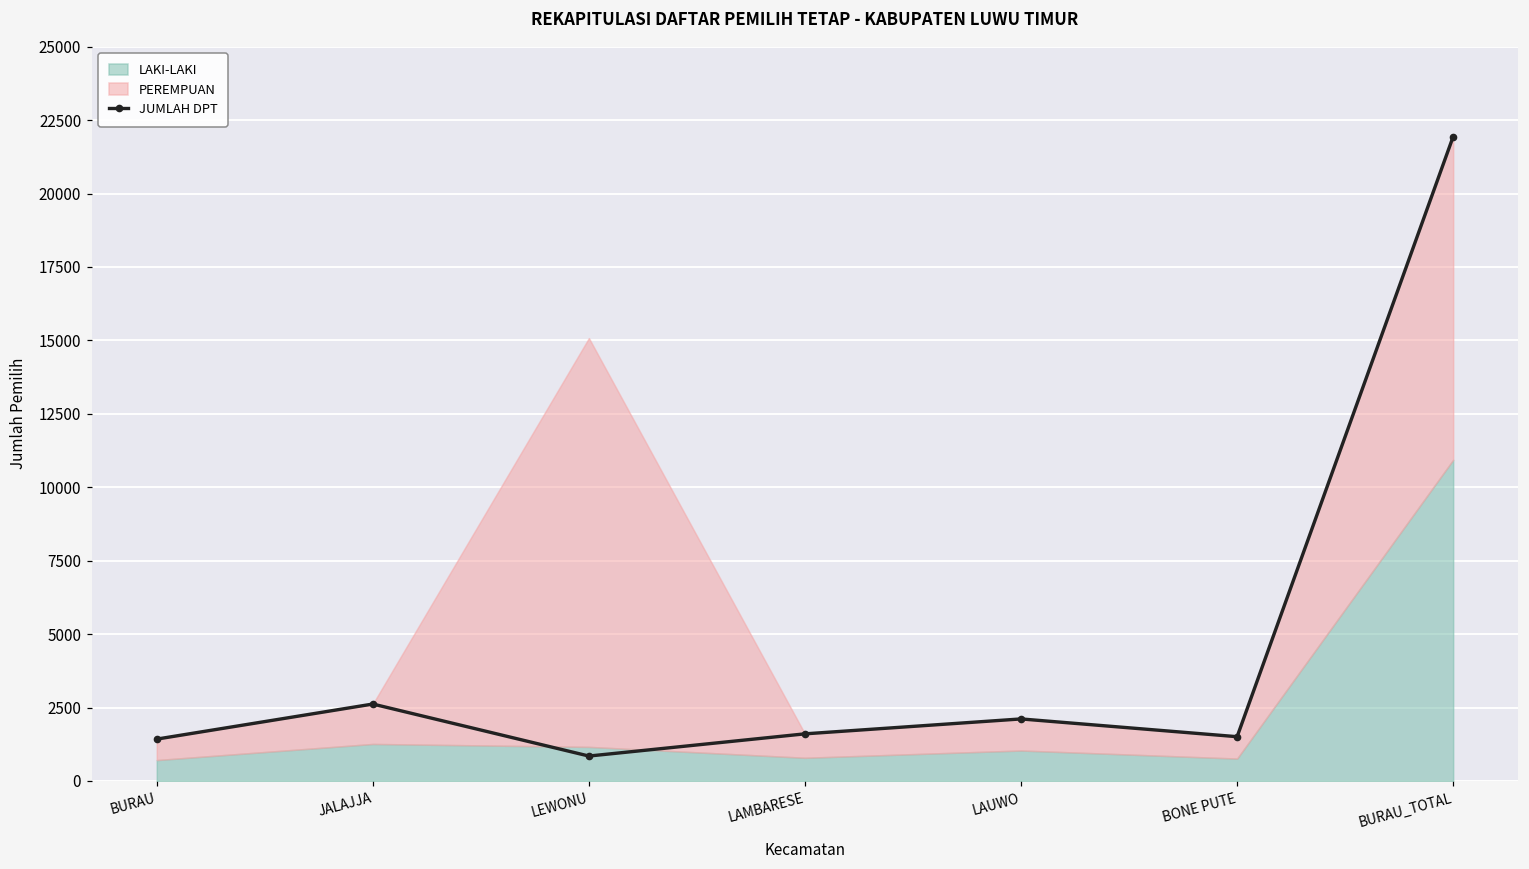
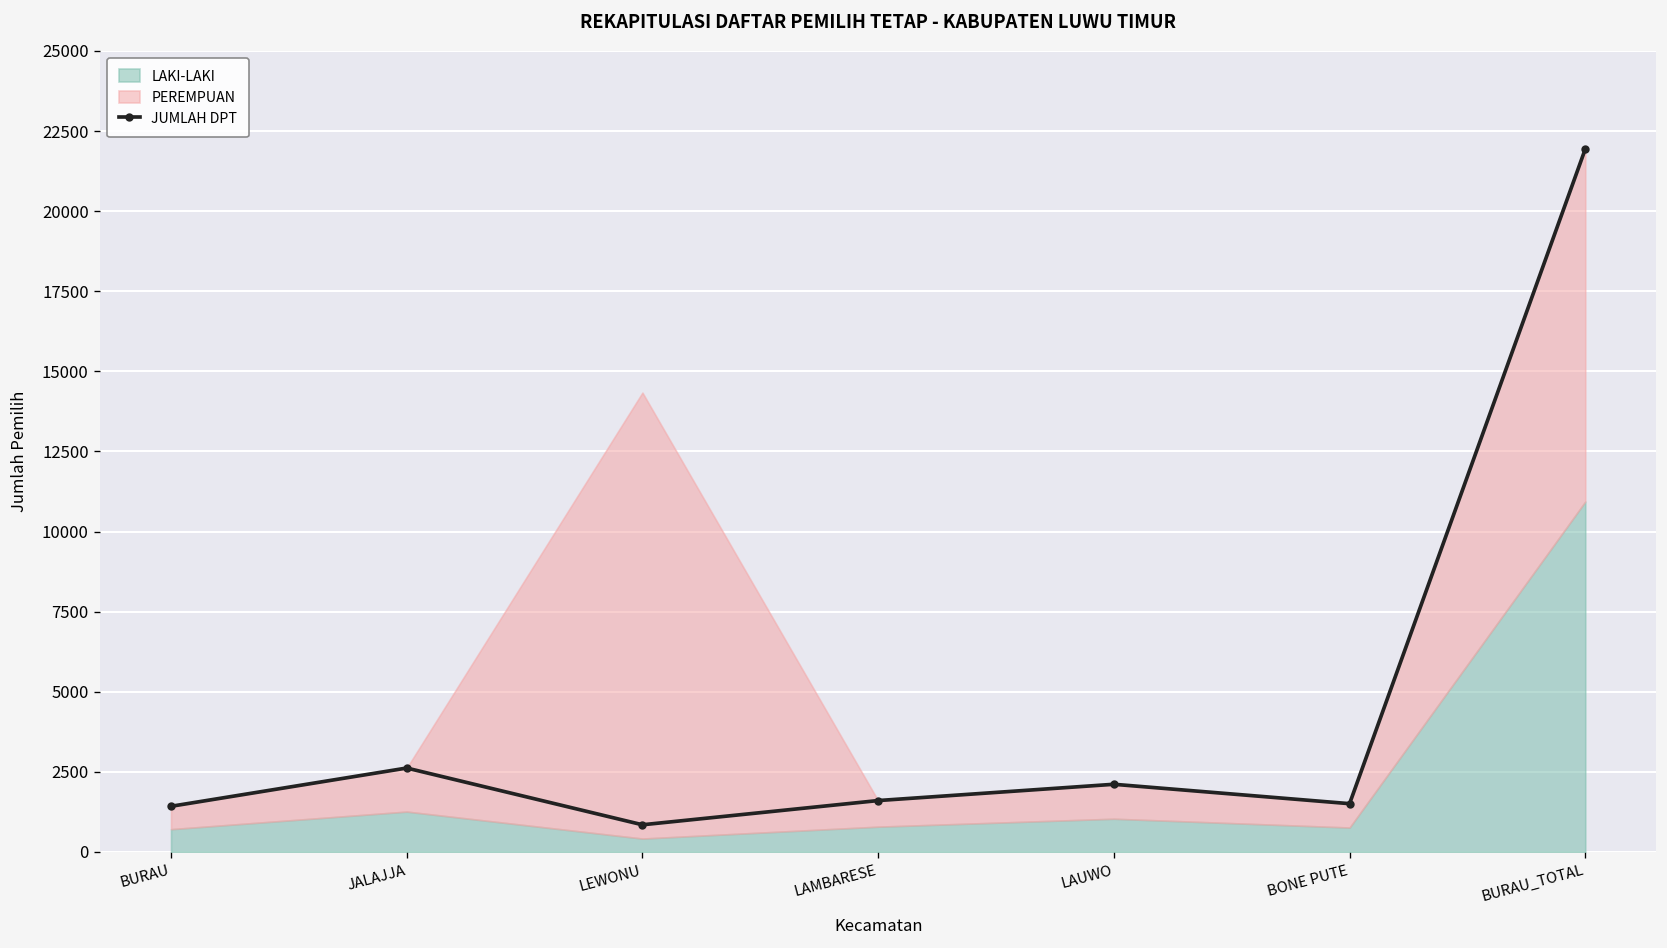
LAKI-LAKI, LEWONU: 1200 -> 400
